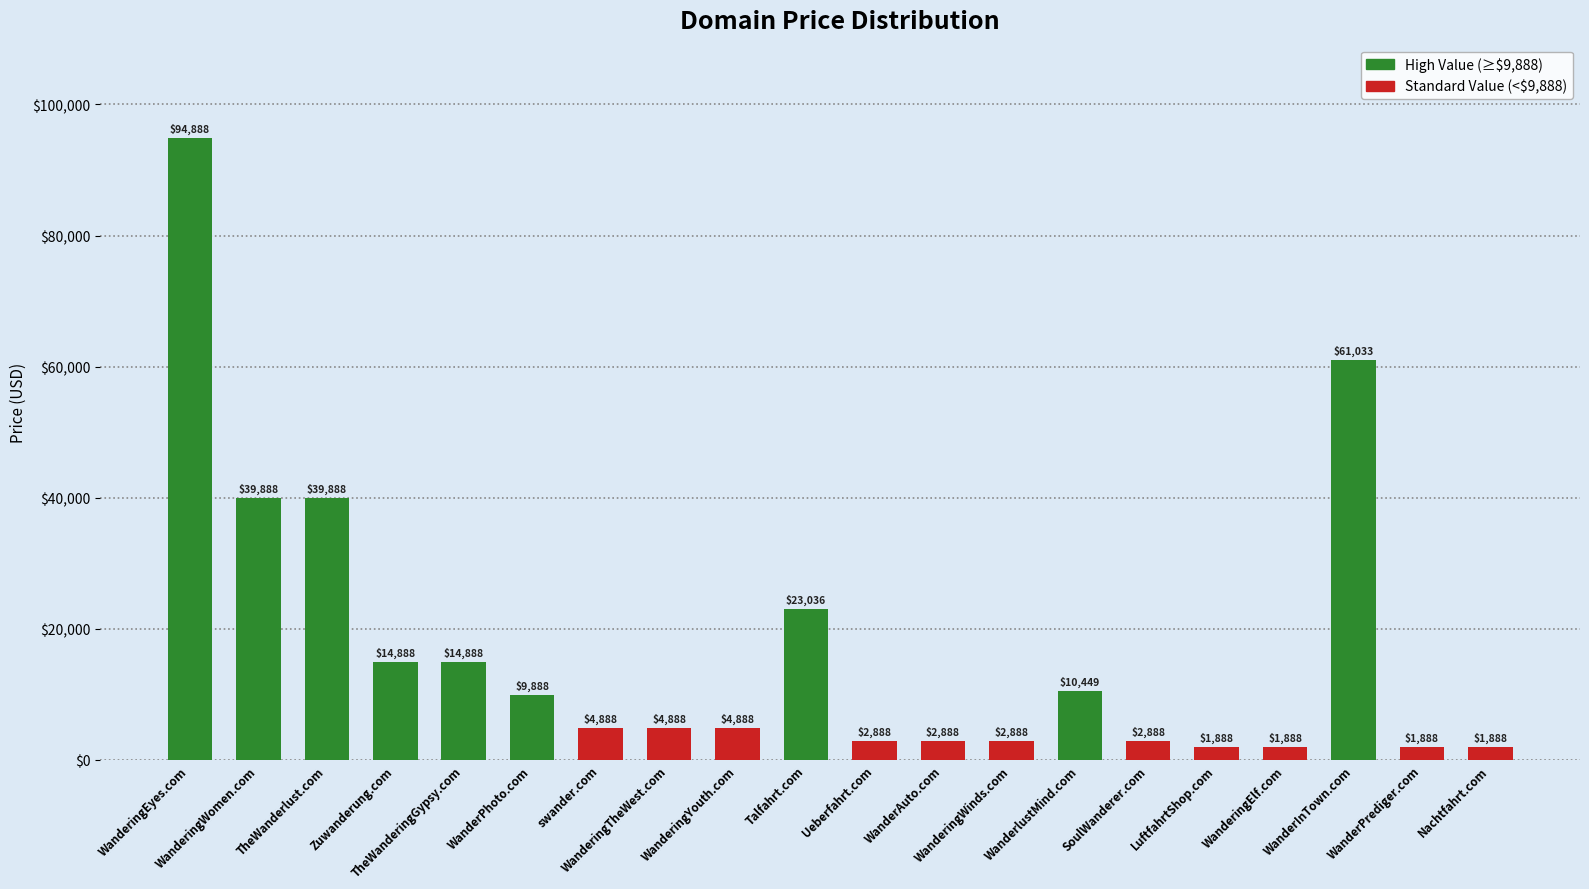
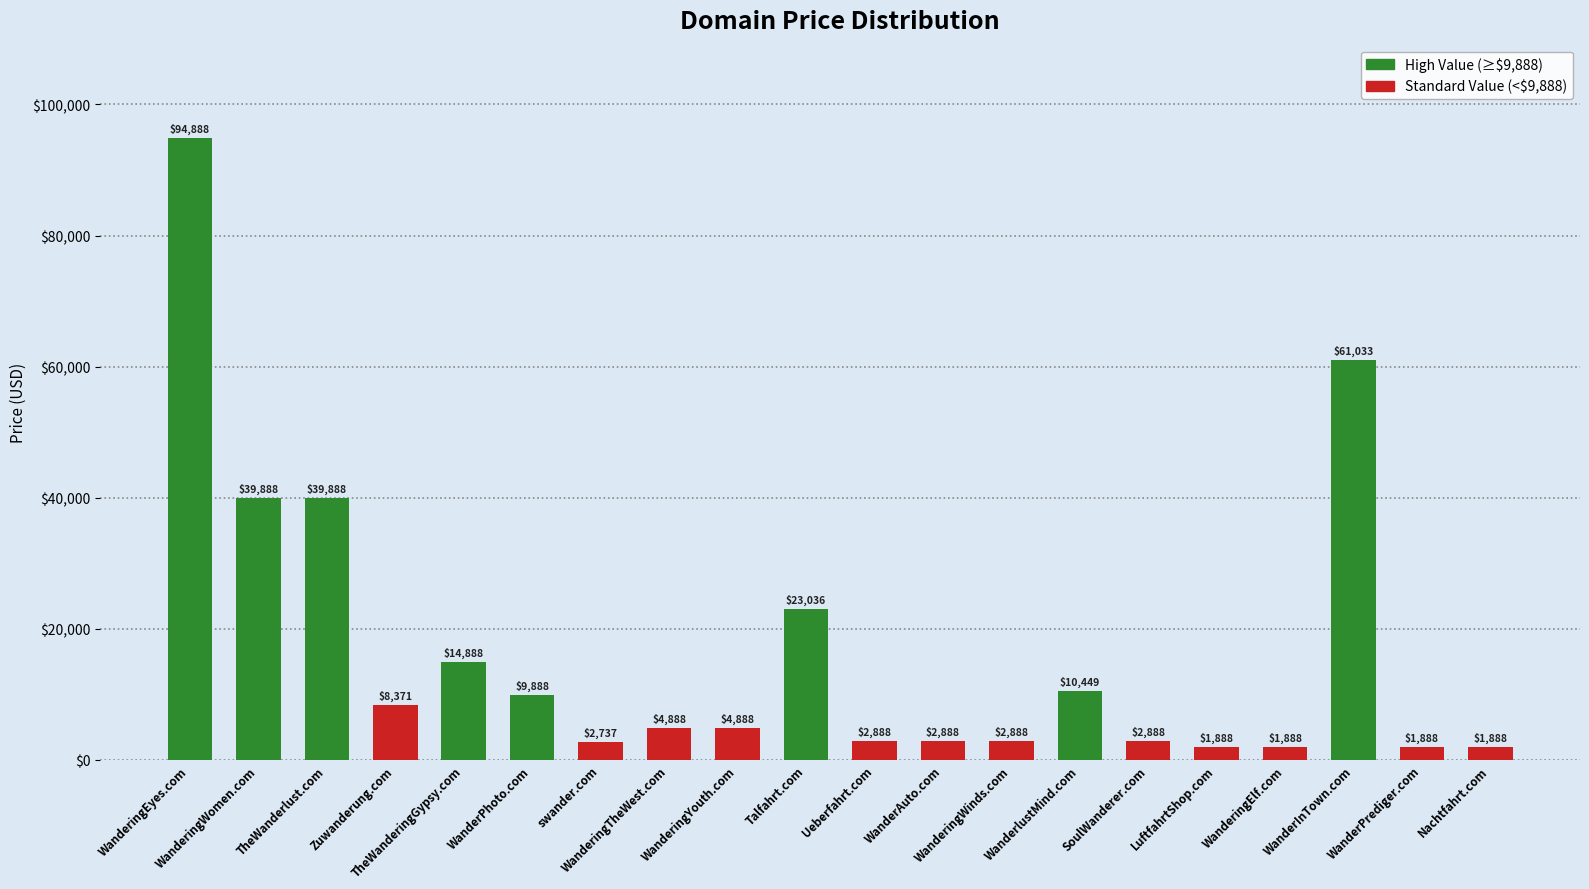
Zuwanderung.com: $14,888 -> $8,371
swander.com: $4,888 -> $2,737
